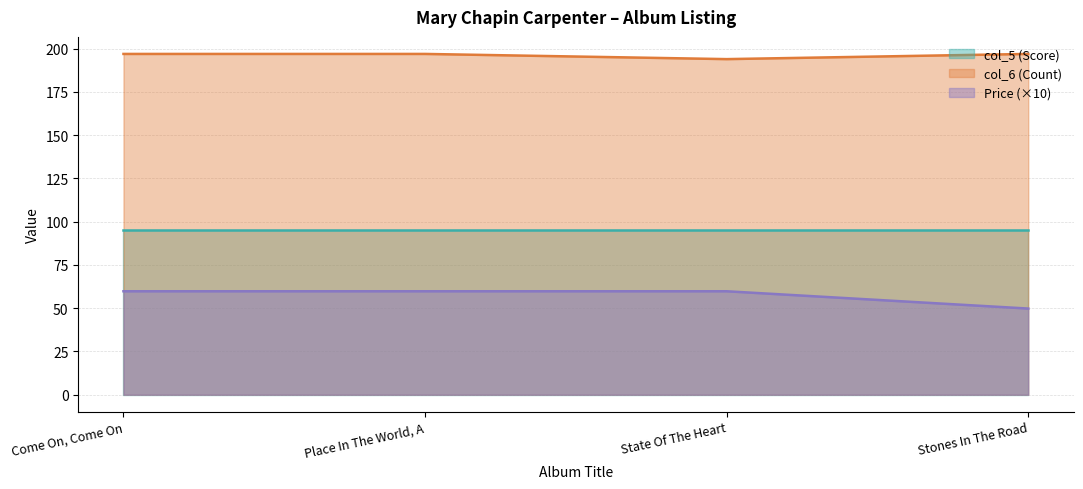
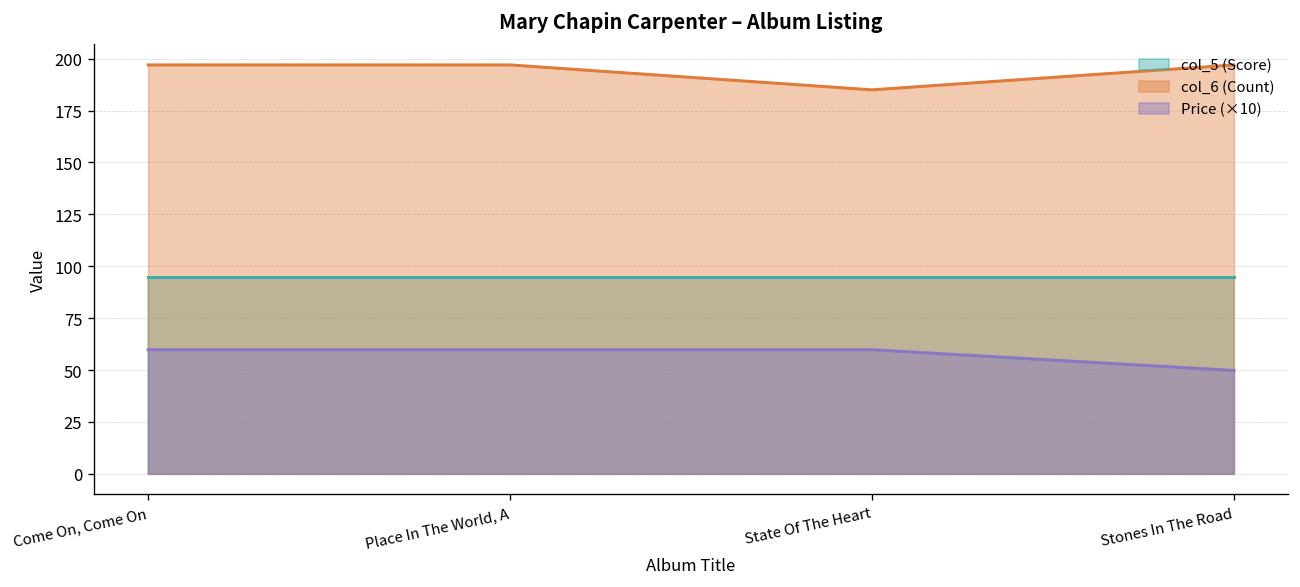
col_6 (Count), State Of The Heart: 194 -> 185
